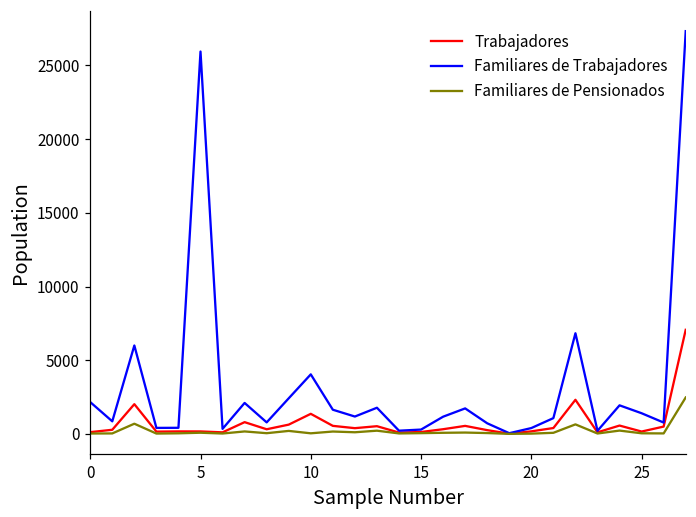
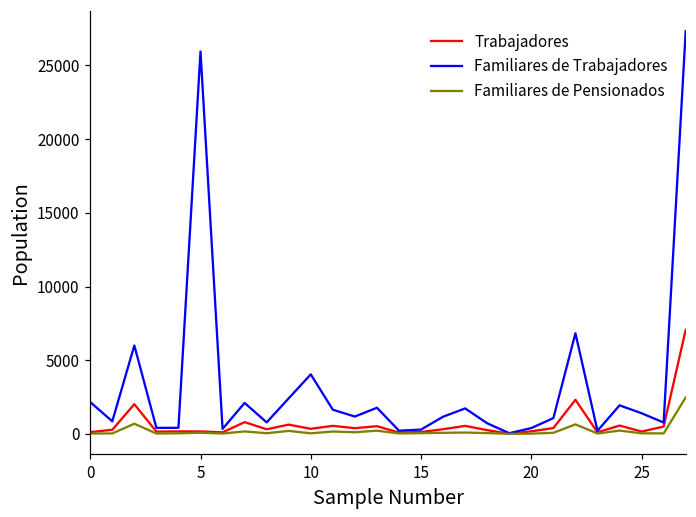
Trabajadores, 10: 1400 -> 300
